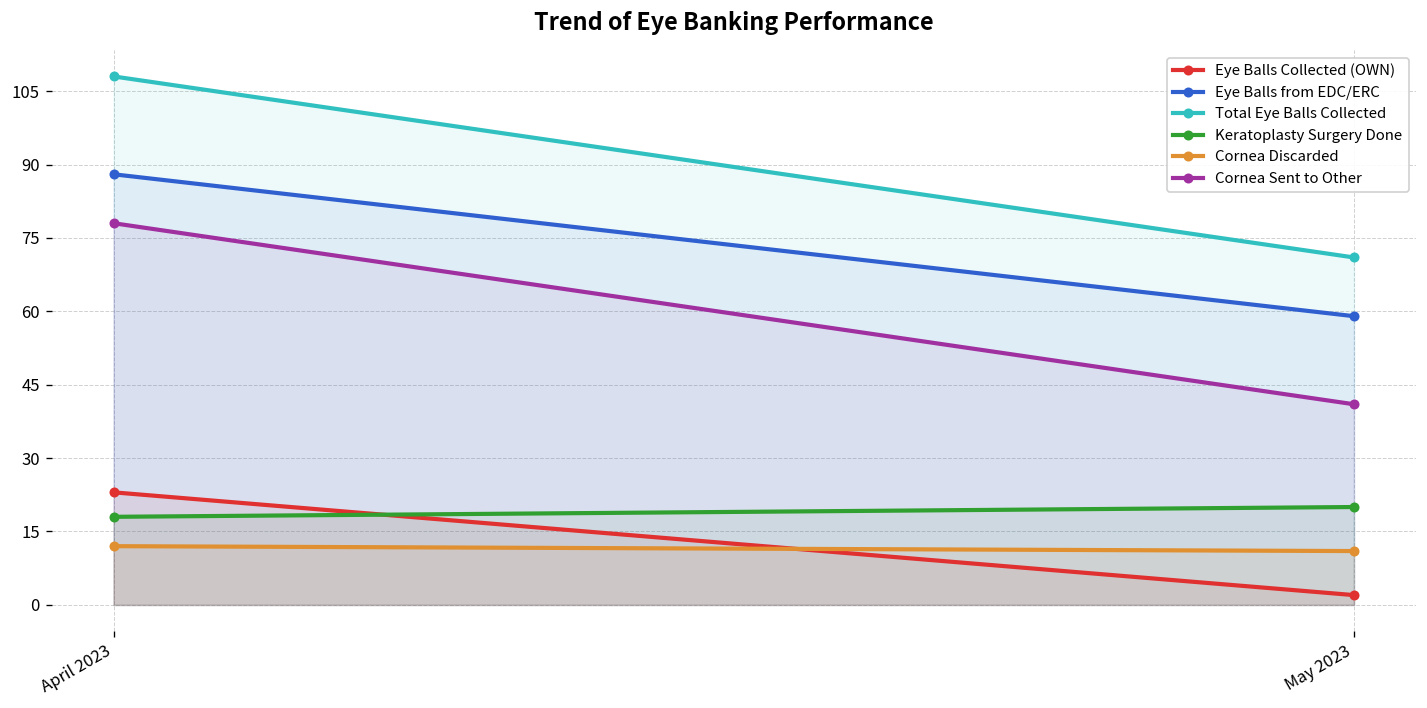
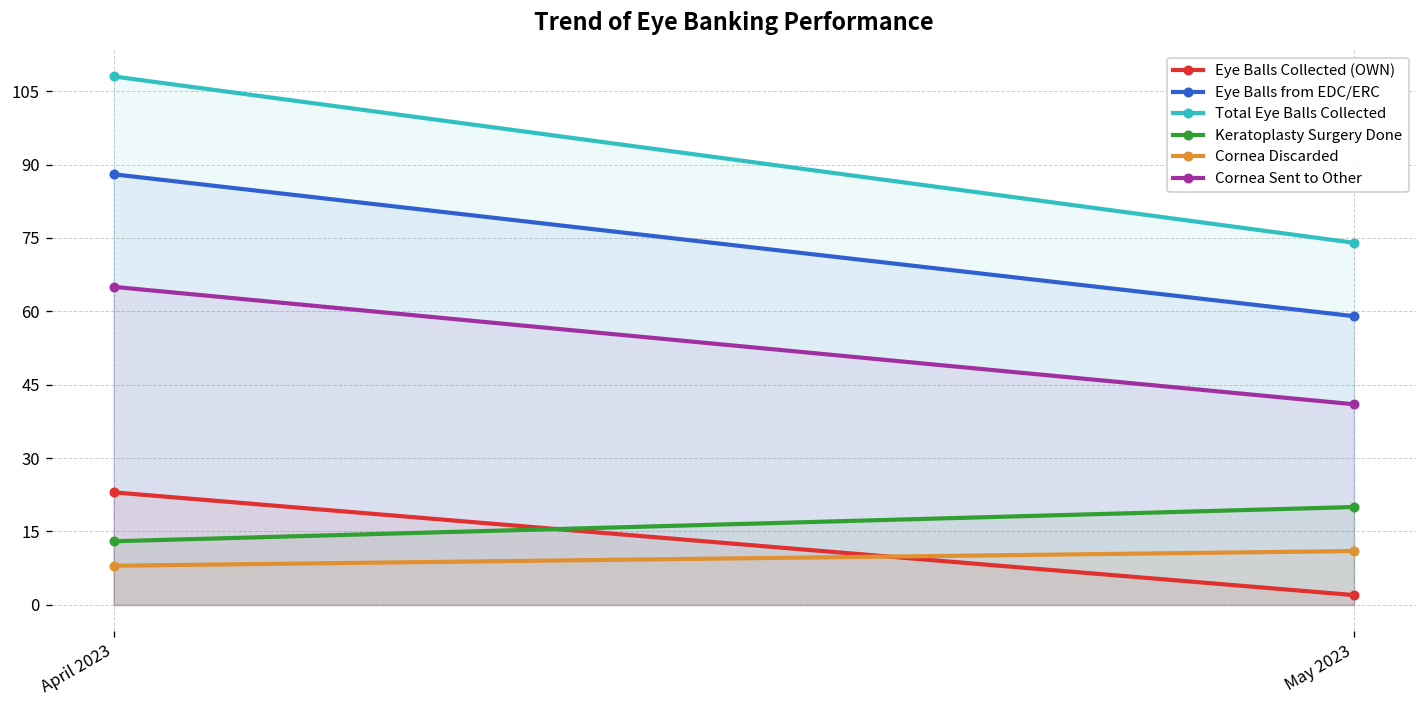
Keratoplasty Surgery Done, April 2023: 18 -> 13
Cornea Discarded, April 2023: 12 -> 8
Cornea Sent to Other, April 2023: 78 -> 65
Total Eye Balls Collected, May 2023: 71 -> 74
